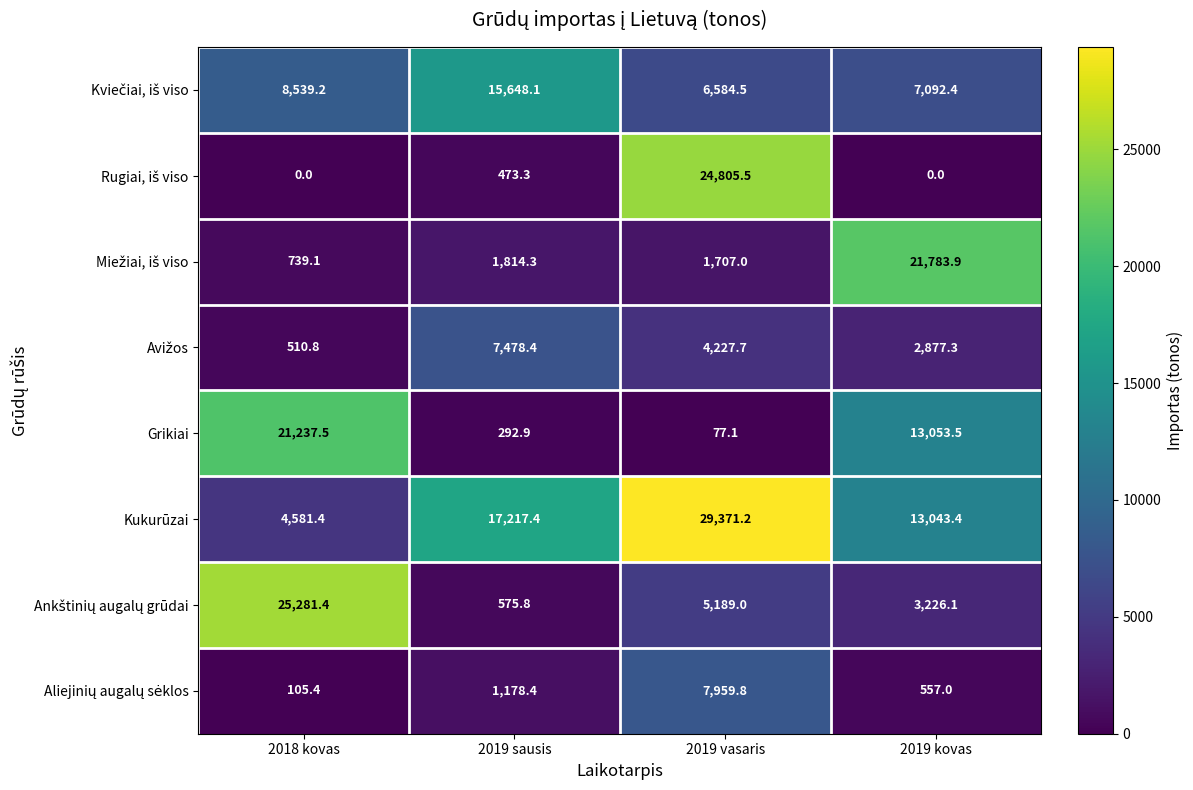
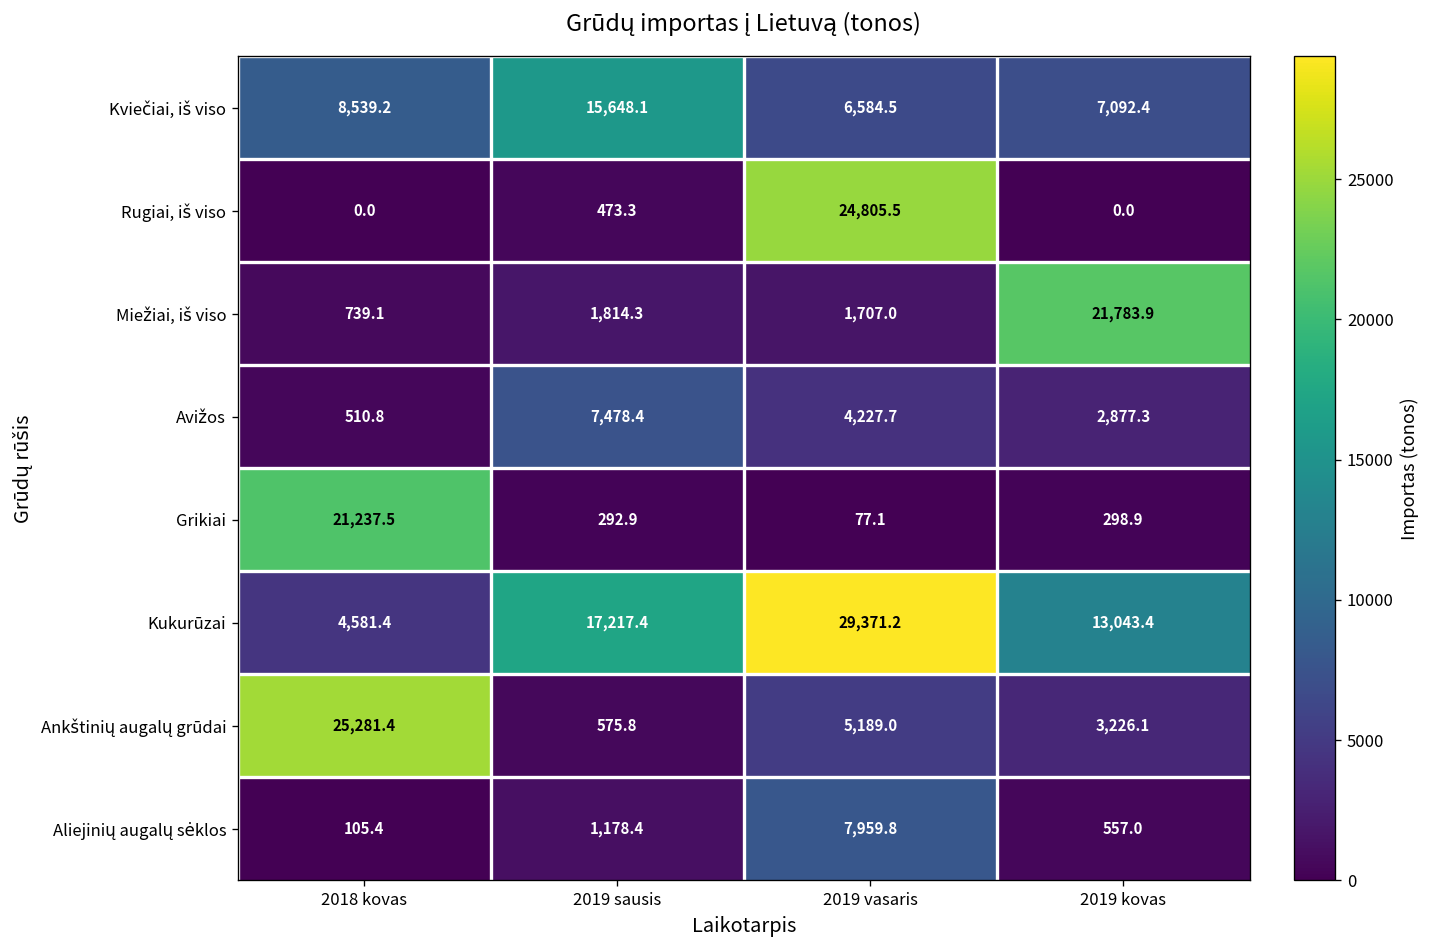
Grikiai, 2019 kovas: 13,053.5 -> 298.9
